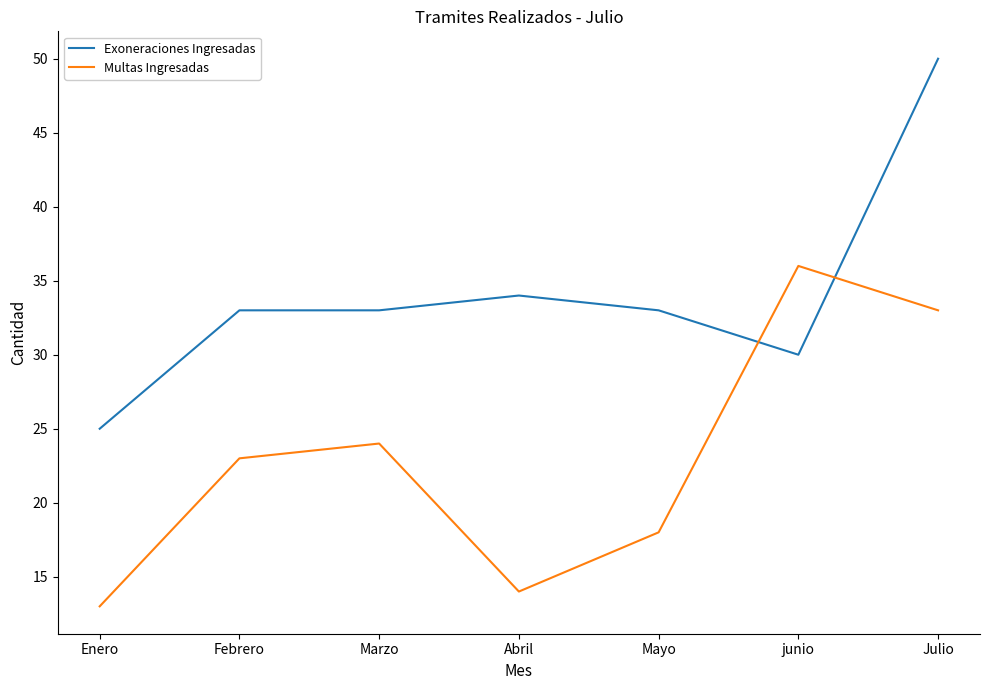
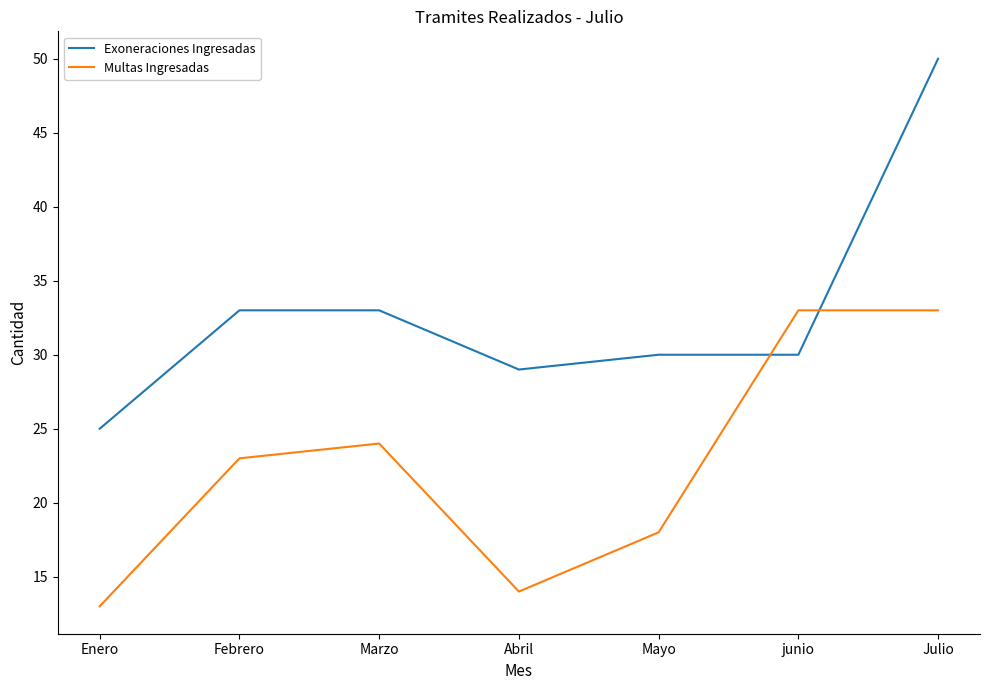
Exoneraciones Ingresadas, Abril: 34 -> 29
Exoneraciones Ingresadas, Mayo: 33 -> 30
Multas Ingresadas, junio: 36 -> 33
